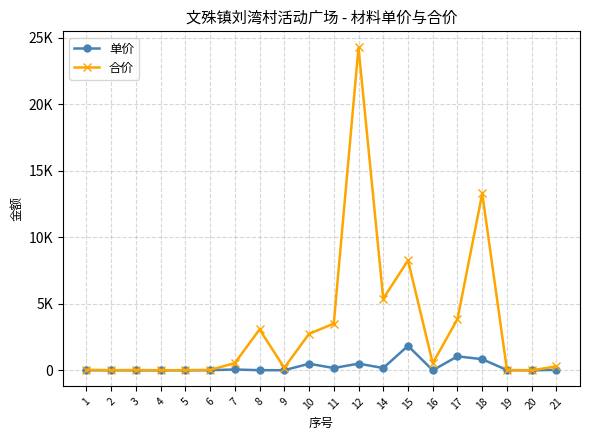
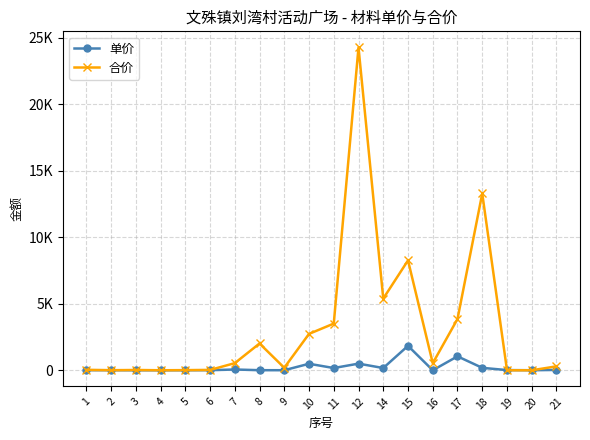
合价, 8: 3100 -> 2000
单价, 18: 800 -> 200
